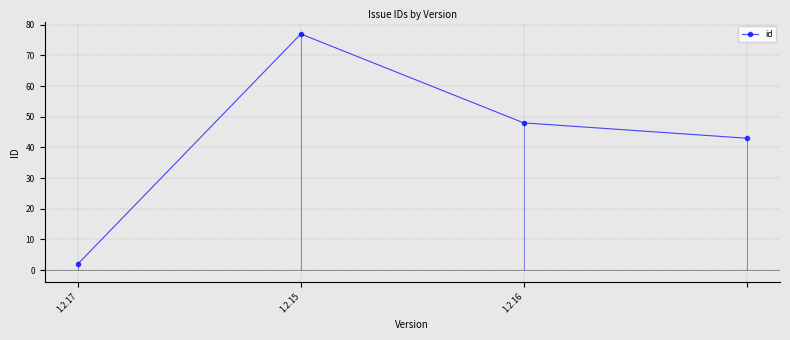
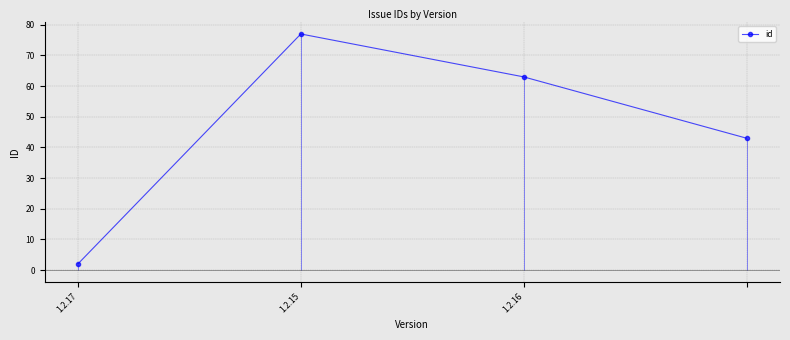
1.2.16: 48 -> 63
